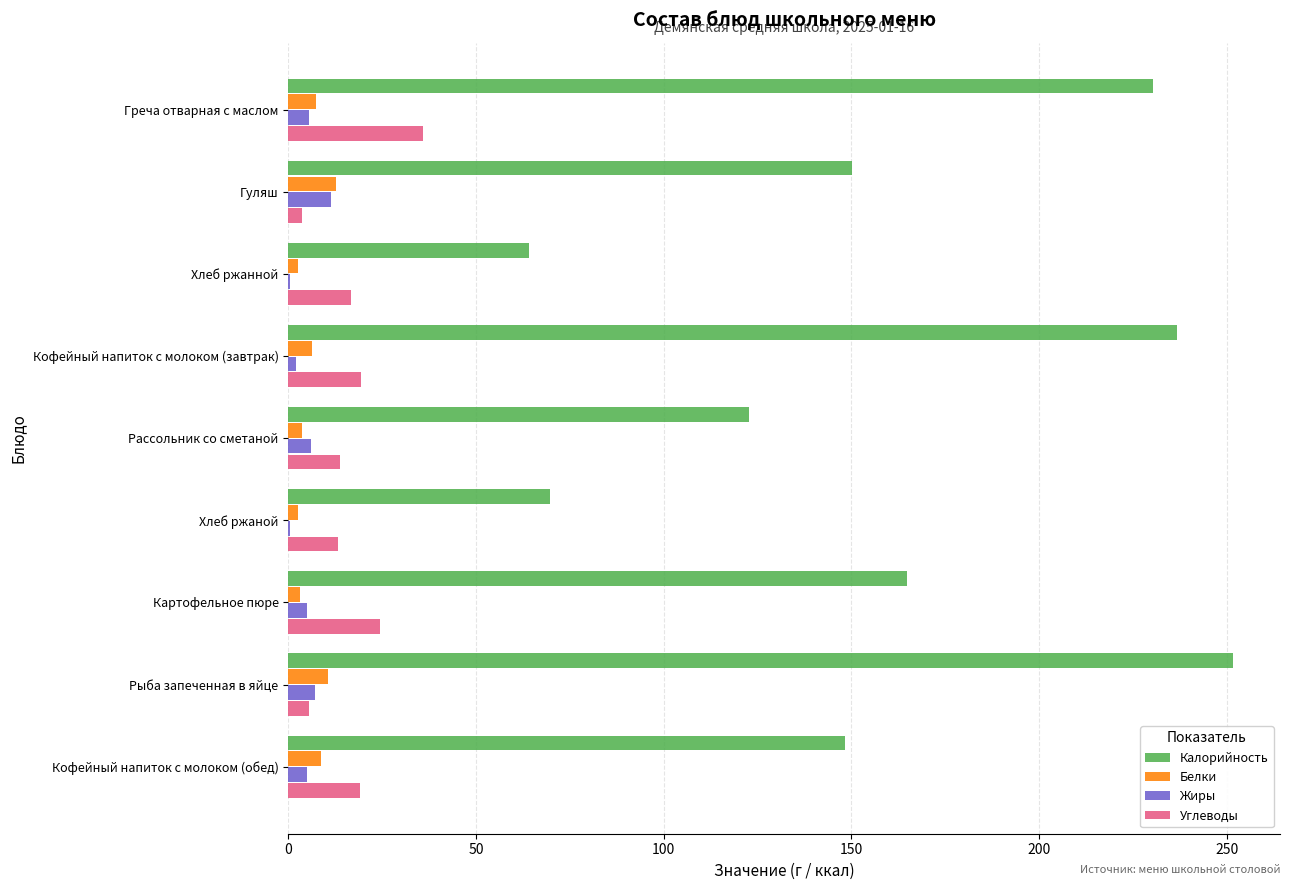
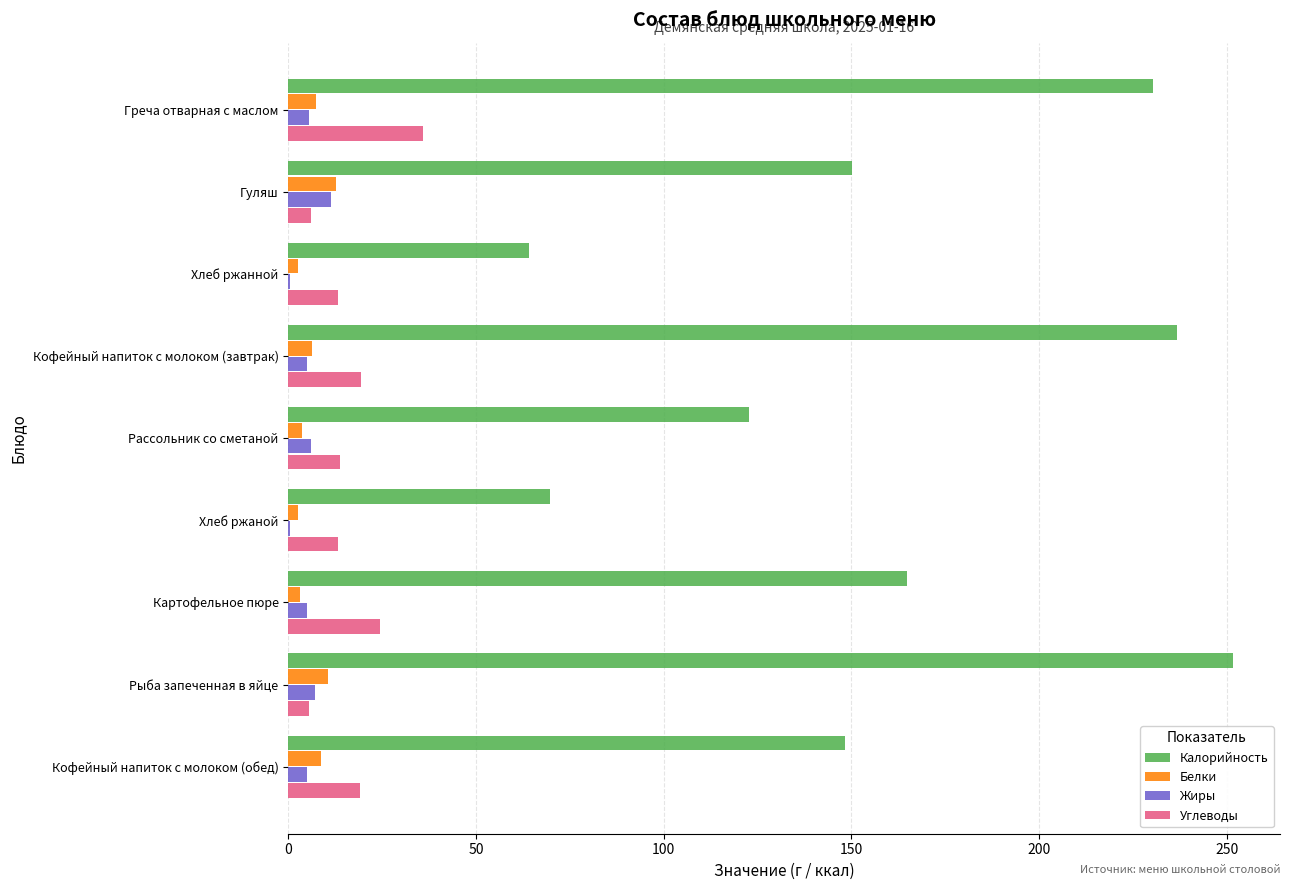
Углеводы, Гуляш: 4 -> 6
Углеводы, Хлеб ржанной: 17 -> 13
Жиры, Кофейный напиток с молоком (завтрак): 2 -> 5
